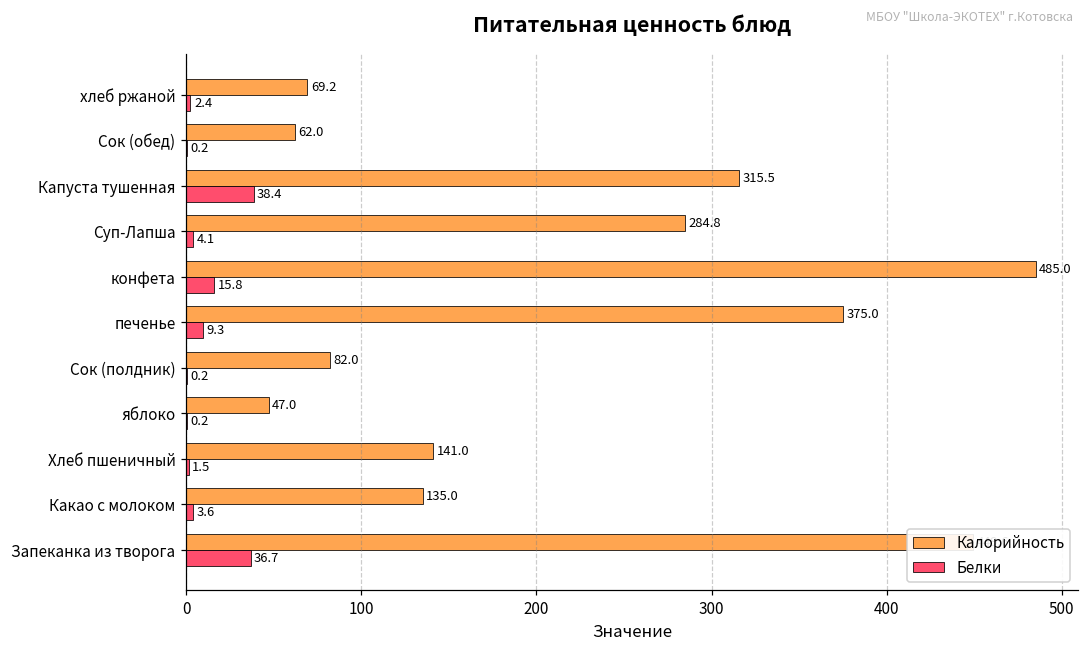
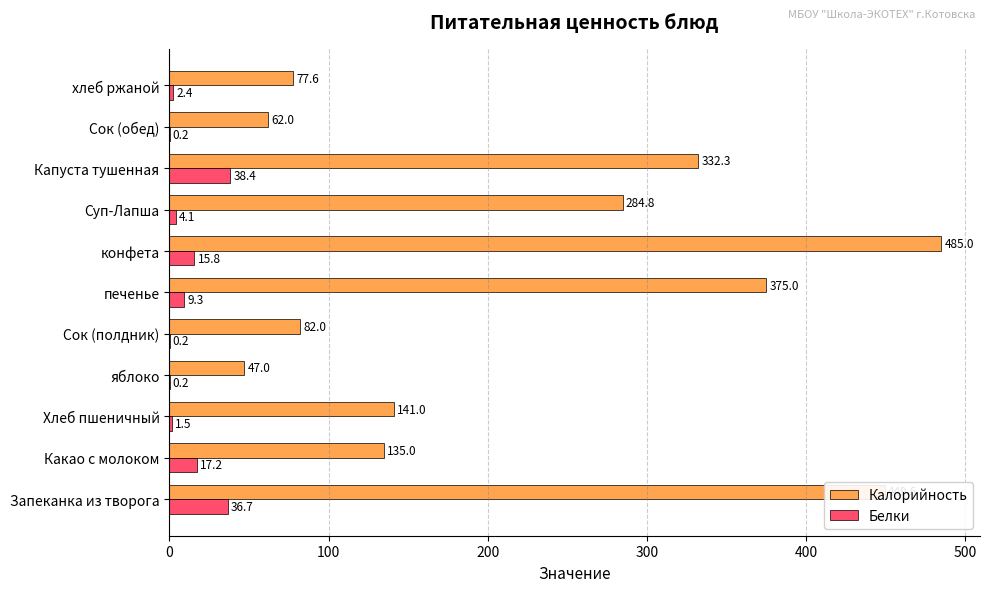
Калорийность, хлеб ржаной: 69.2 -> 77.6
Калорийность, Капуста тушенная: 315.5 -> 332.3
Белки, Какао с молоком: 3.6 -> 17.2
